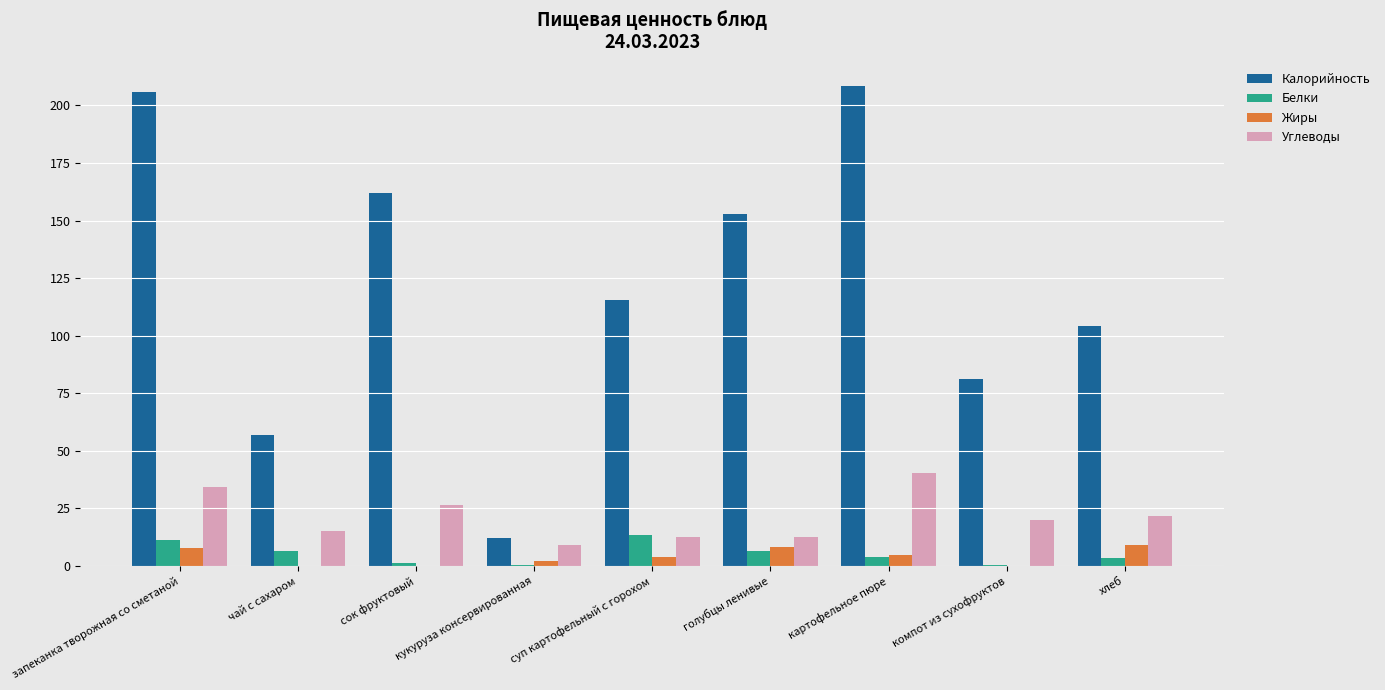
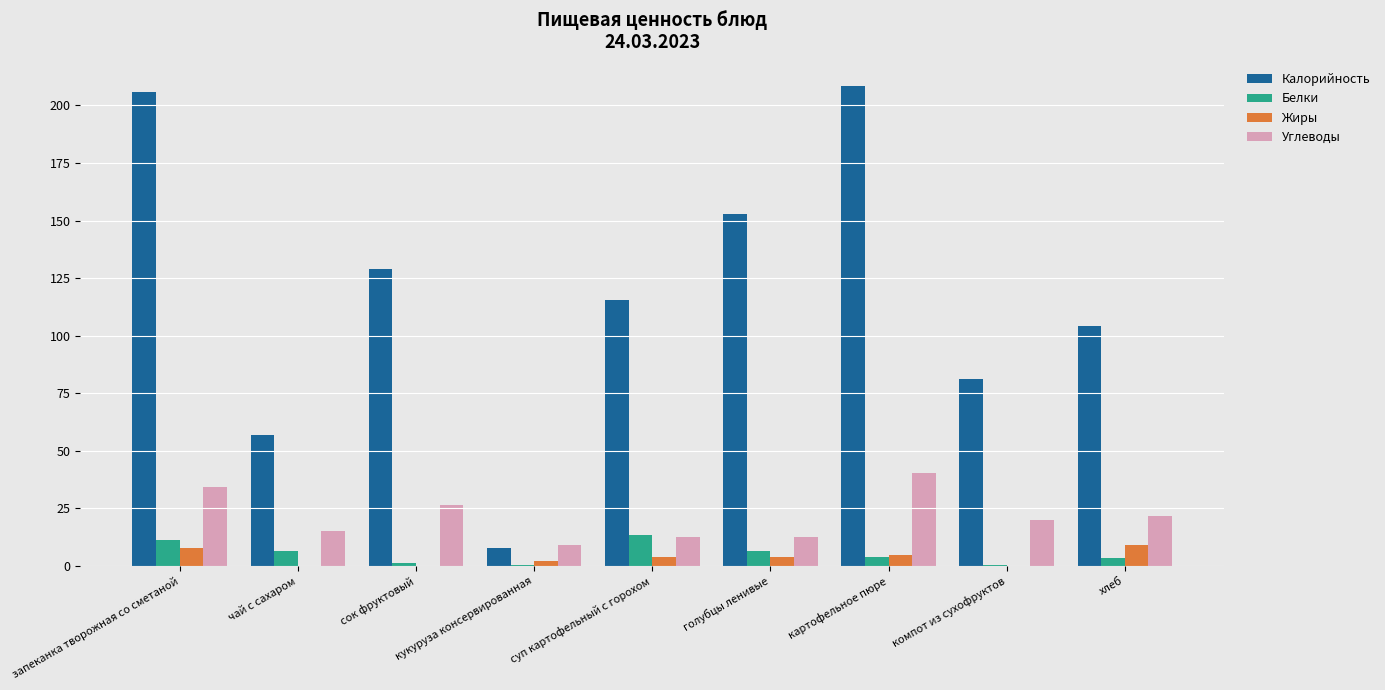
Калорийность, сок фруктовый: 162 -> 129
Калорийность, кукуруза консервированная: 12 -> 8
Жиры, голубцы ленивые: 8 -> 4
